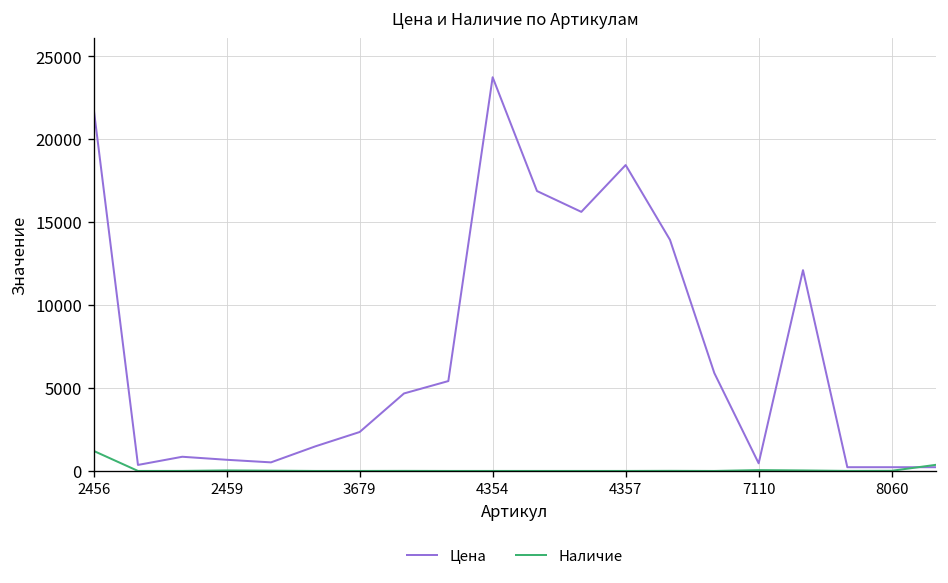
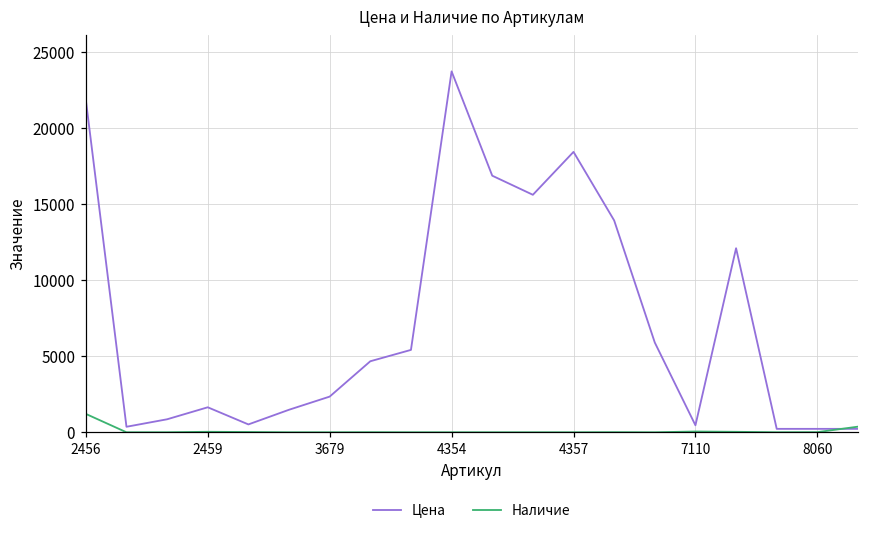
Цена, 2459: 700 -> 1600
